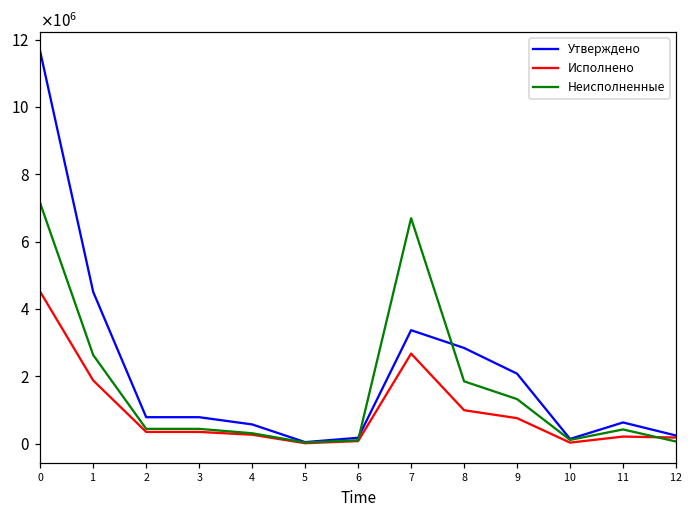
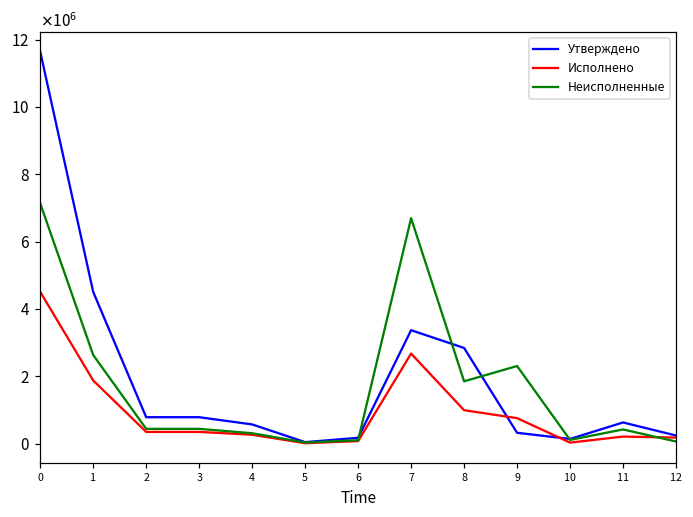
Утверждено, 9: 2100000 -> 300000
Неисполненные, 9: 1300000 -> 2300000
